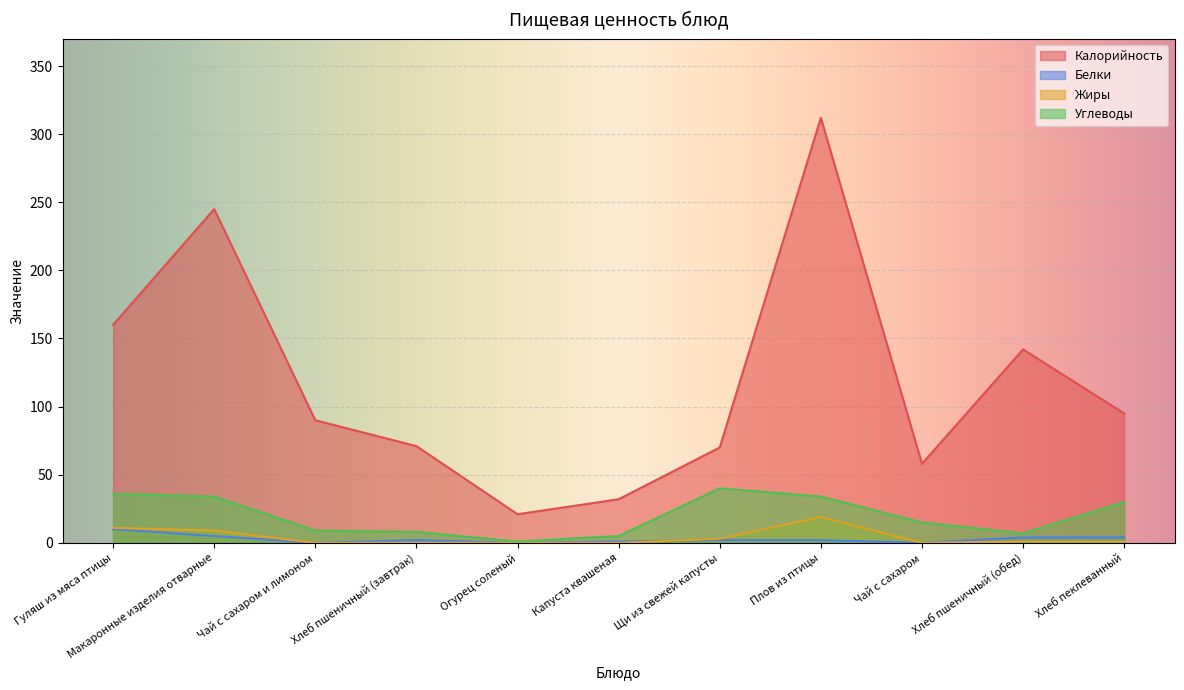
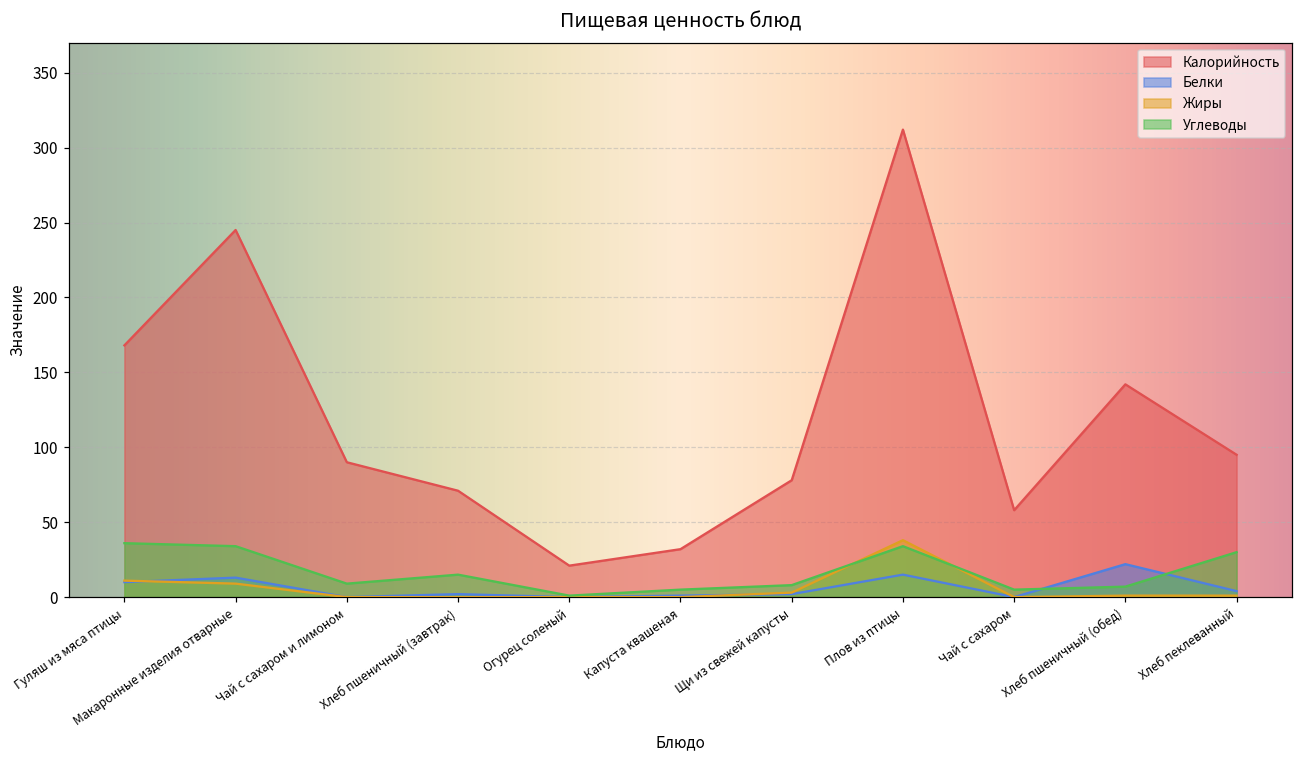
Калорийность, Гуляш из мяса птицы: 160 -> 168
Белки, Макаронные изделия отварные: 5 -> 13
Углеводы, Хлеб пшеничный (завтрак): 8 -> 15
Калорийность, Щи из свежей капусты: 70 -> 78
Углеводы, Щи из свежей капусты: 40 -> 8
Белки, Плов из птицы: 2 -> 15
Жиры, Плов из птицы: 19 -> 38
Углеводы, Чай с сахаром: 15 -> 5
Белки, Хлеб пшеничный (обед): 4 -> 22
